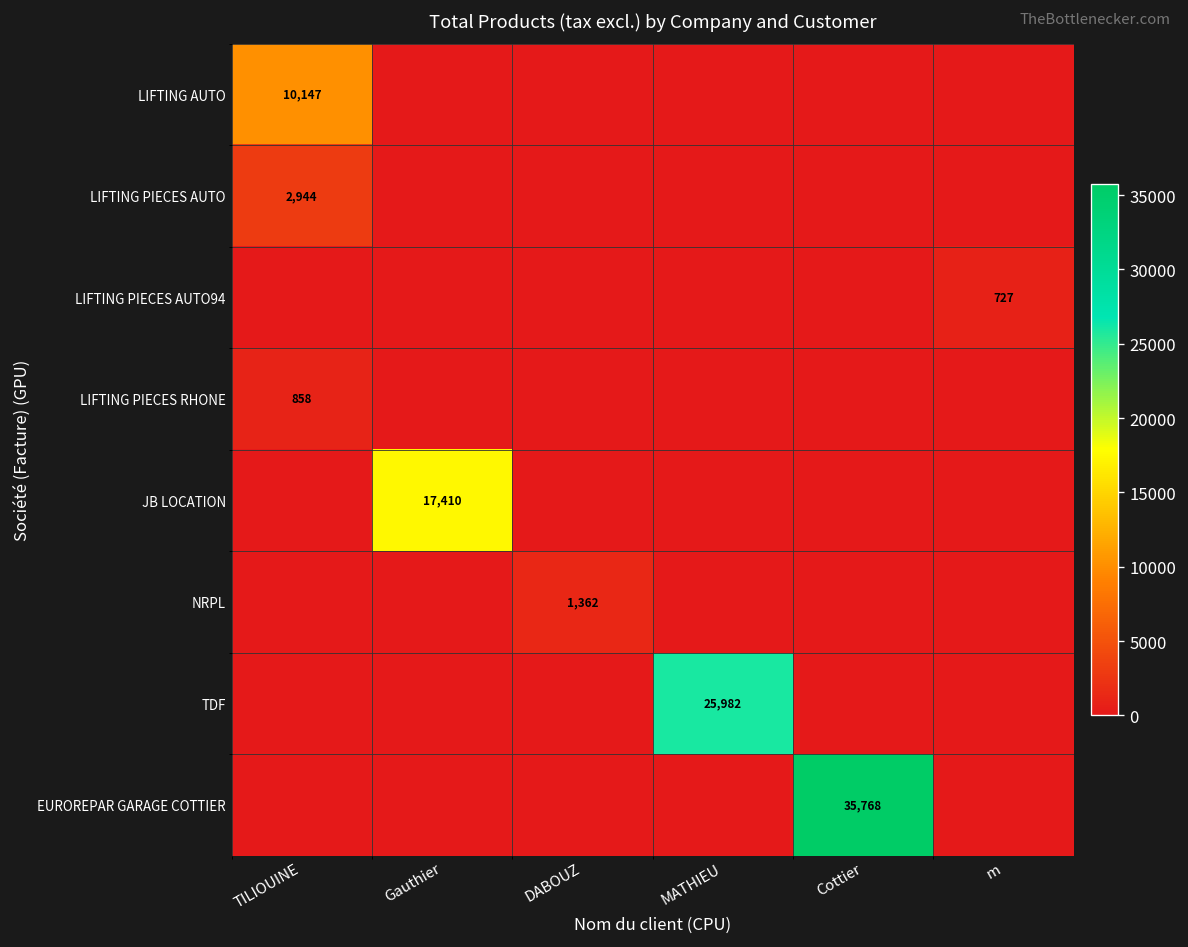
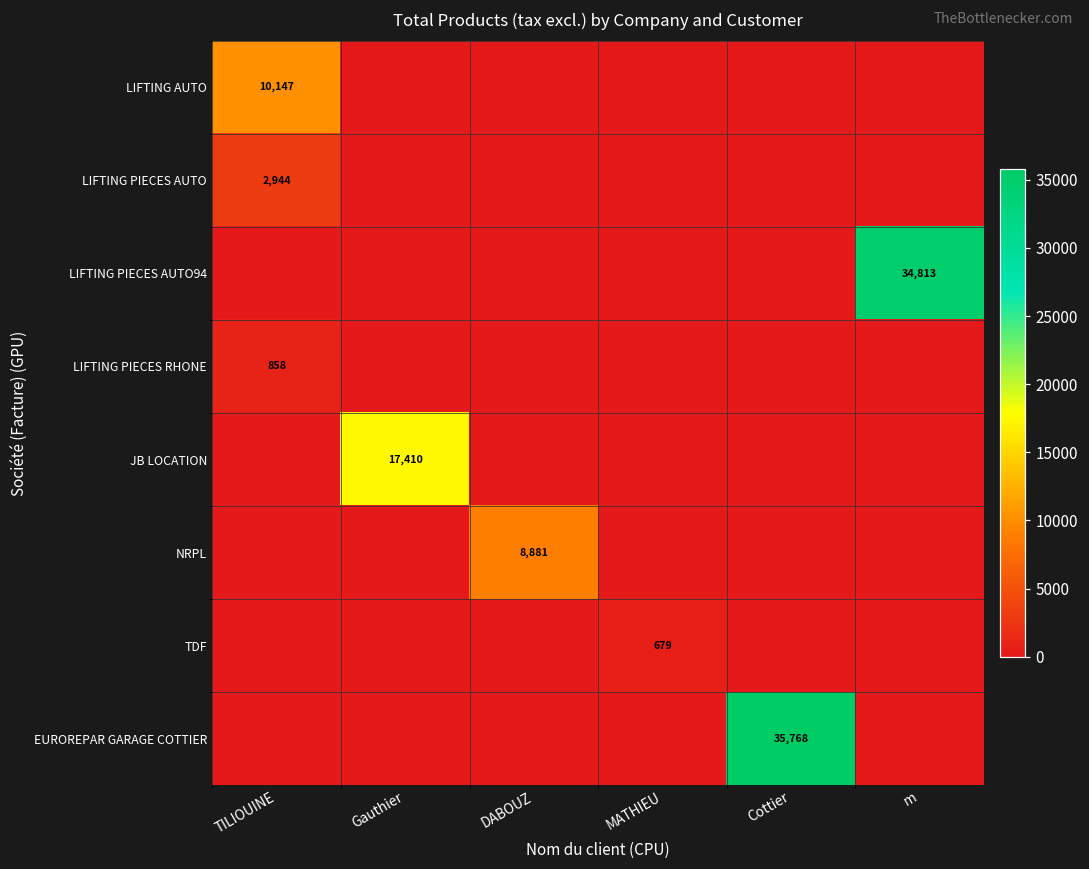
LIFTING PIECES AUTO94, m: 727 -> 34,813
NRPL, DABOUZ: 1,362 -> 8,881
TDF, MATHIEU: 25,982 -> 679
